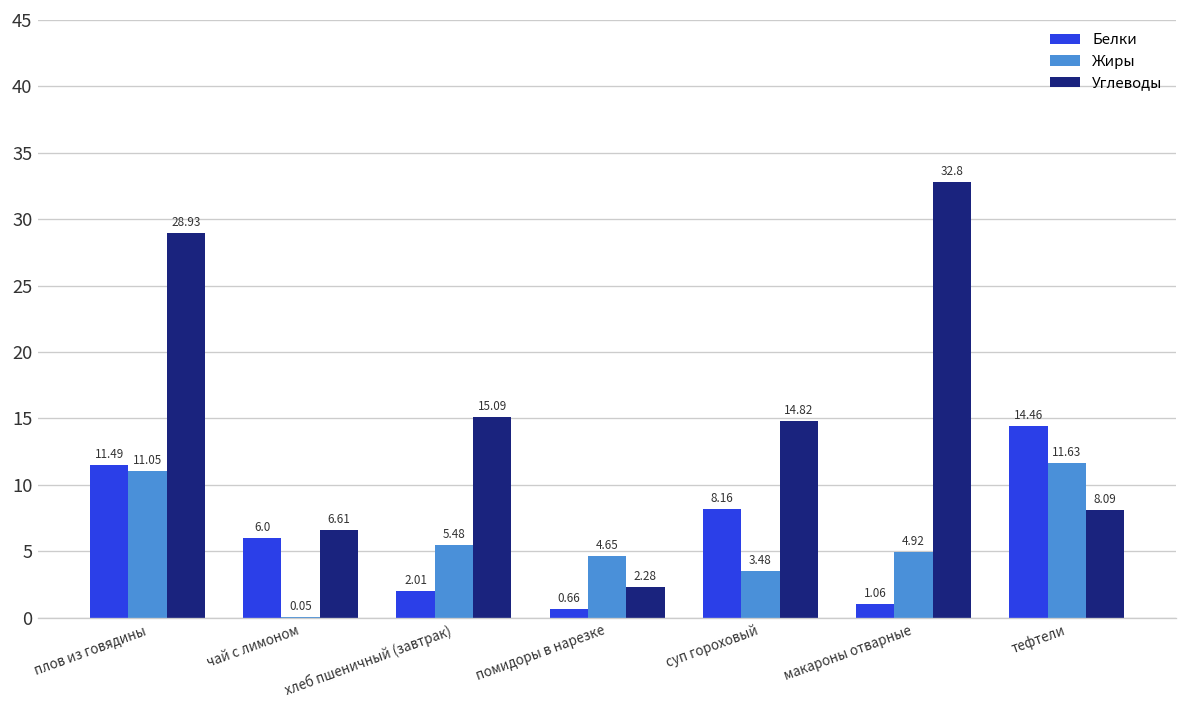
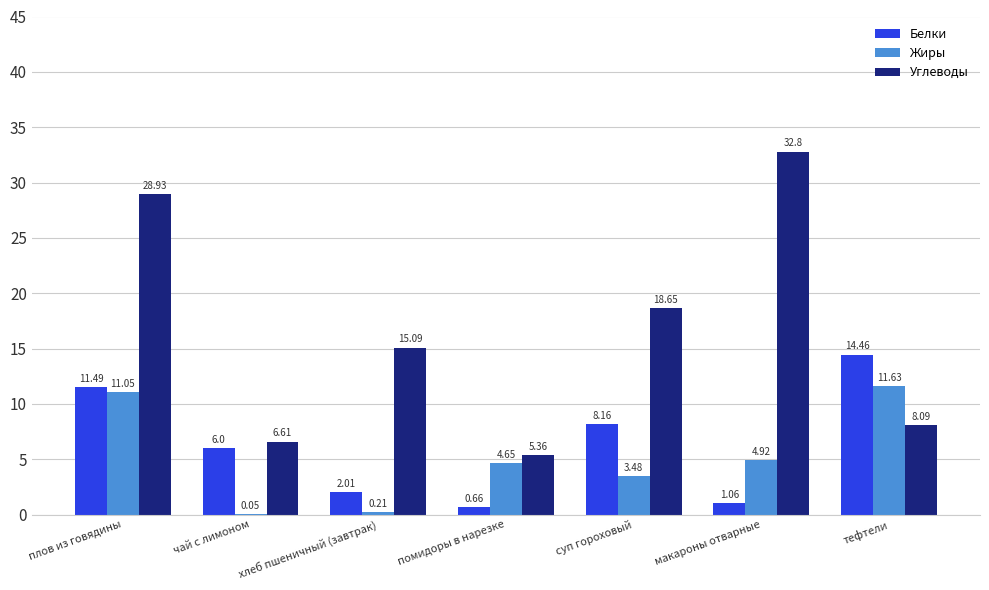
Жиры, хлеб пшеничный (завтрак): 5.48 -> 0.21
Углеводы, помидоры в нарезке: 2.28 -> 5.36
Углеводы, суп гороховый: 14.82 -> 18.65
